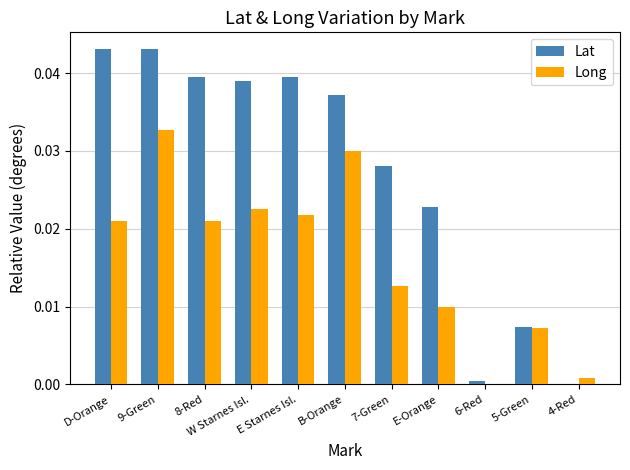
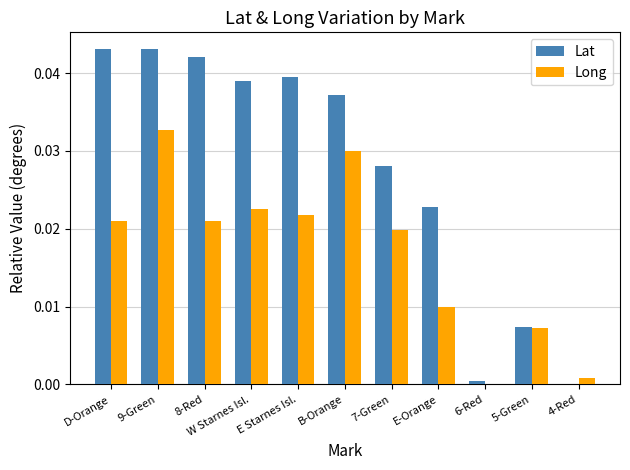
Lat, 8-Red: 0.040 -> 0.042
Long, 7-Green: 0.013 -> 0.020
